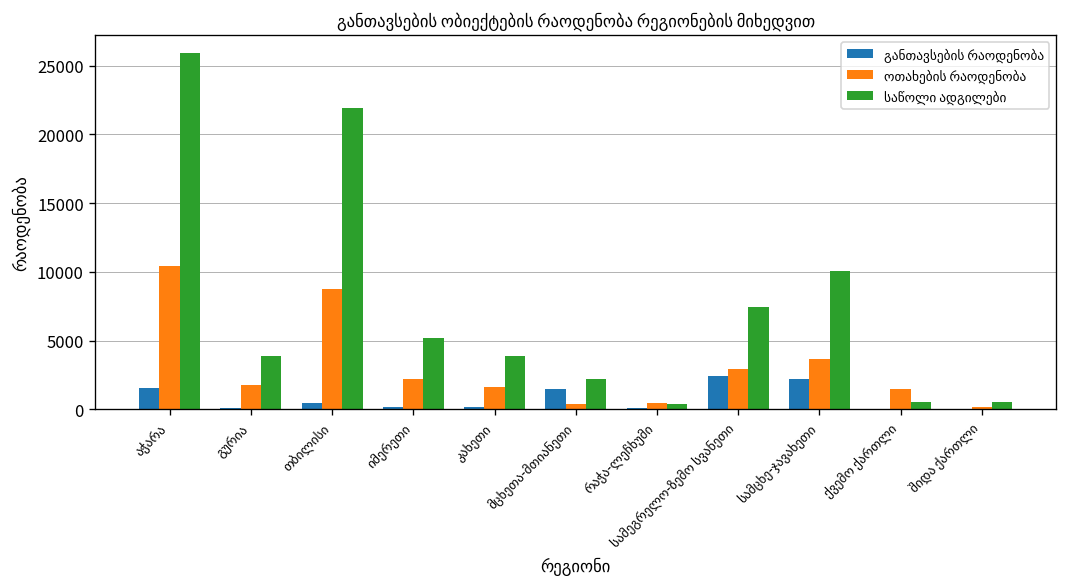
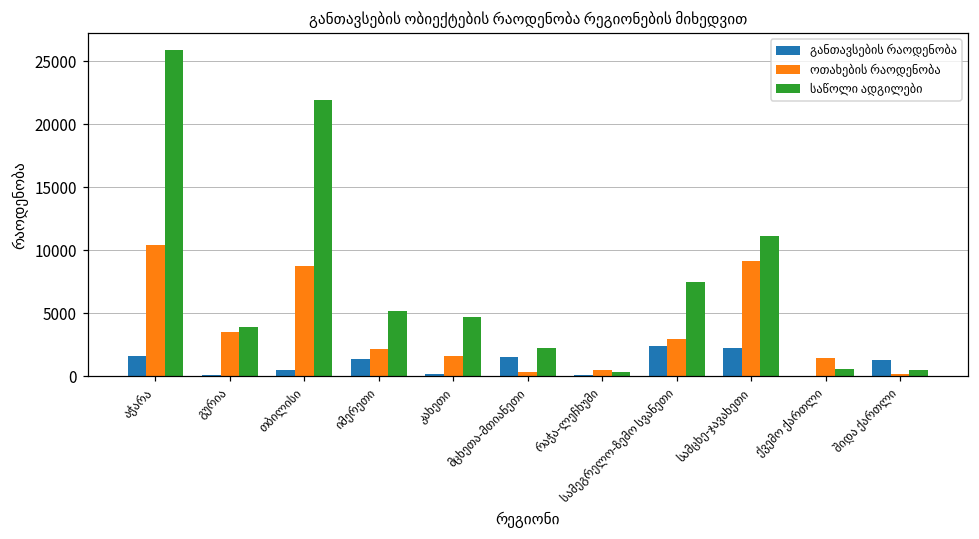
ოთახების რაოდენობა, გურია: 1800 -> 3500
განთავსების რაოდენობა, იმერეთი: 200 -> 1300
საწოლი ადგილები, კახეთი: 3900 -> 4700
ოთახების რაოდენობა, სამცხე-ჯავახეთი: 3700 -> 9100
საწოლი ადგილები, სამცხე-ჯავახეთი: 10100 -> 11200
განთავსების რაოდენობა, შიდა ქართლი: 0 -> 1300
